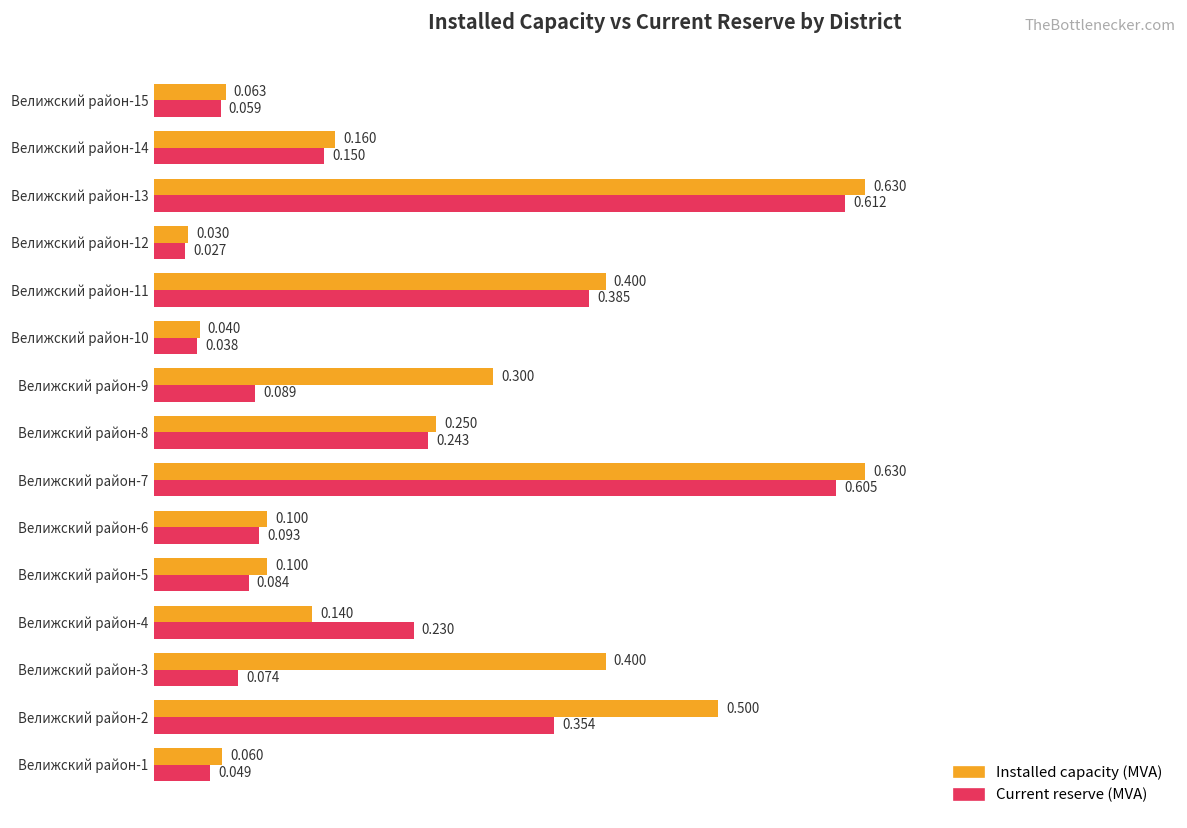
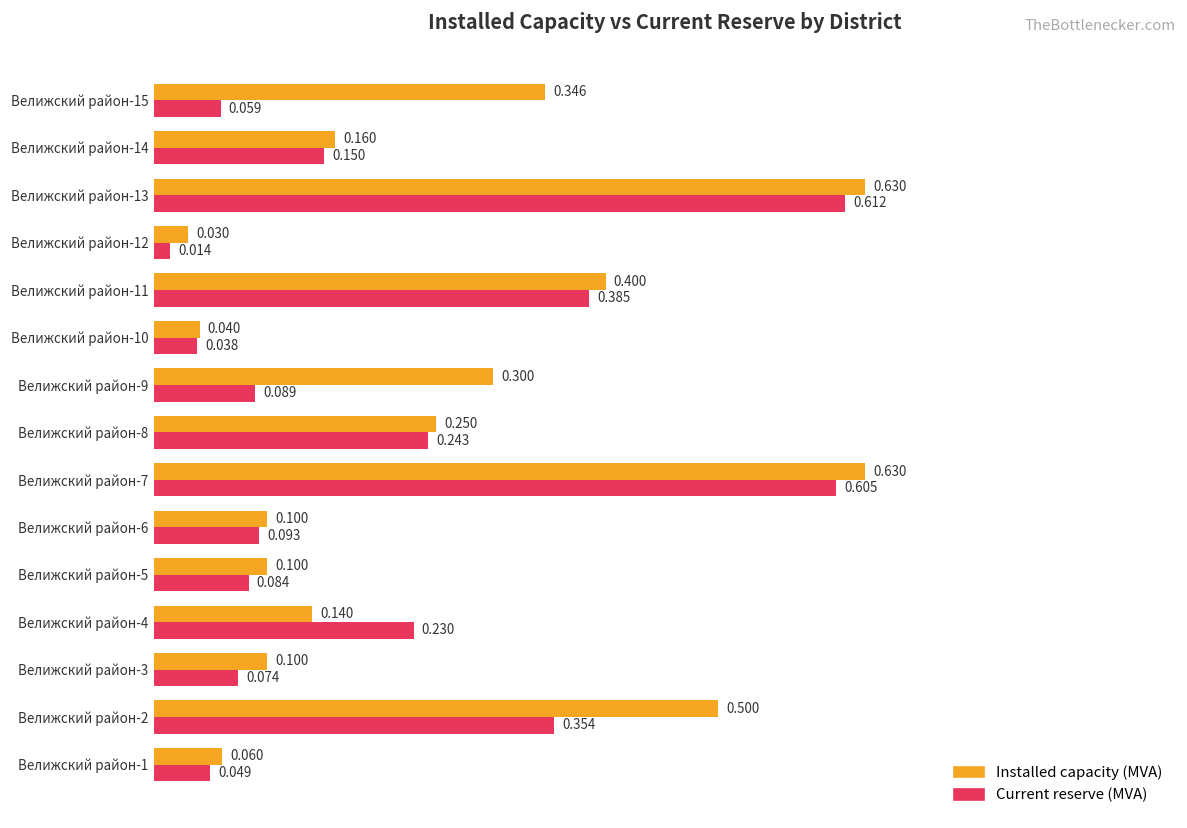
Installed capacity (MVA), Велижский район-15: 0.063 -> 0.346
Current reserve (MVA), Велижский район-12: 0.027 -> 0.014
Installed capacity (MVA), Велижский район-3: 0.400 -> 0.100
